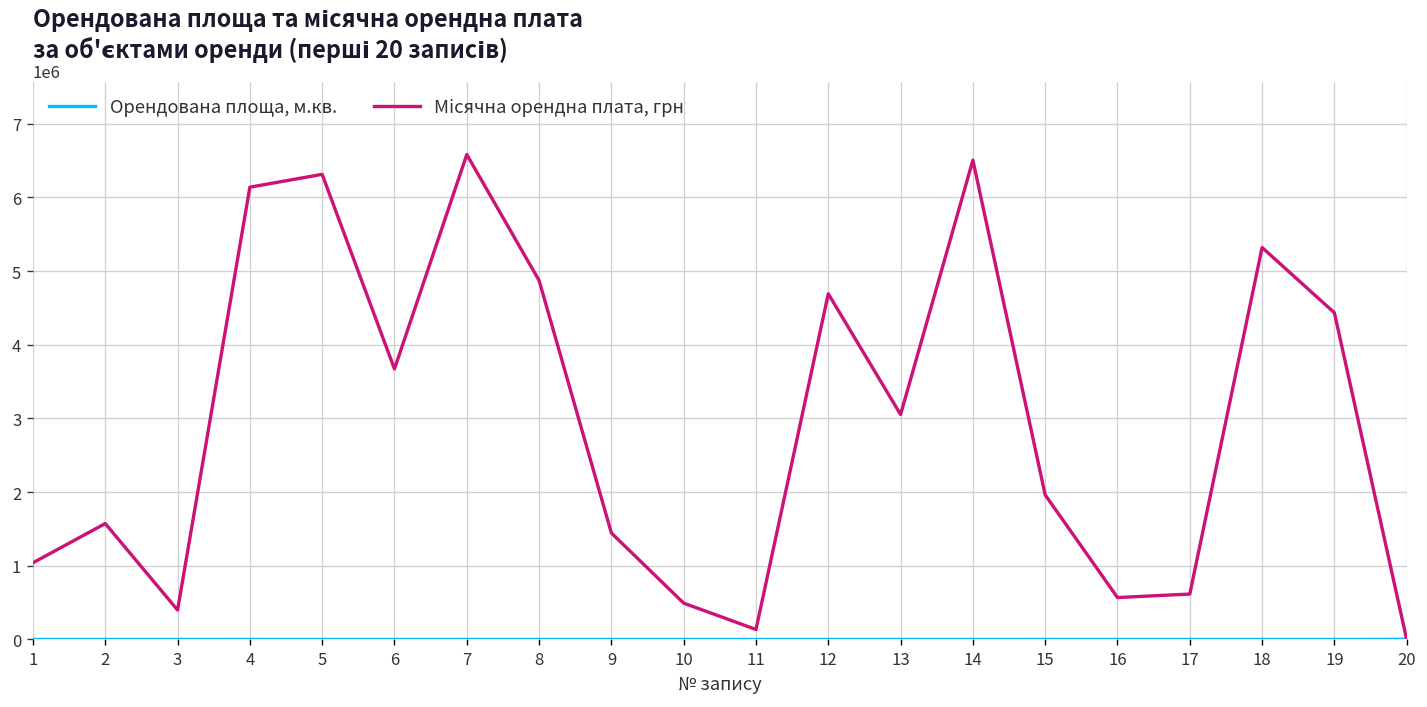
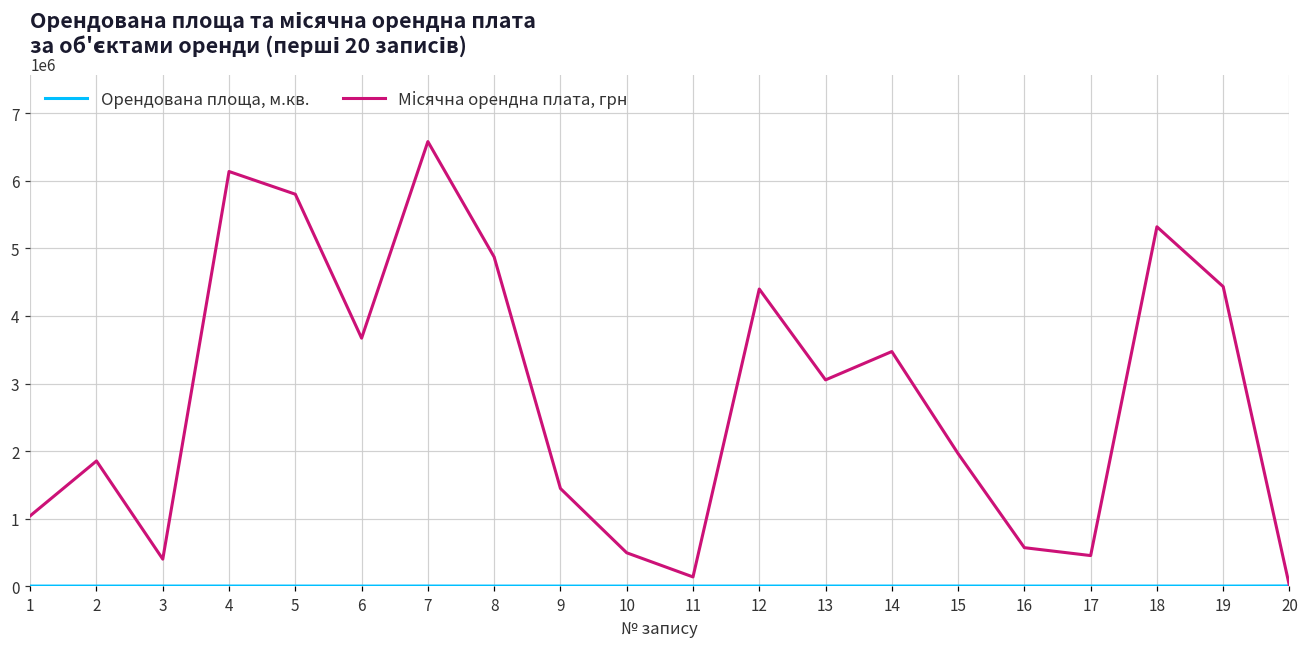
Місячна орендна плата, грн, 2: 1600000 -> 1900000
Місячна орендна плата, грн, 5: 6300000 -> 5800000
Місячна орендна плата, грн, 12: 4700000 -> 4400000
Місячна орендна плата, грн, 14: 6500000 -> 3500000
Місячна орендна плата, грн, 17: 600000 -> 500000
